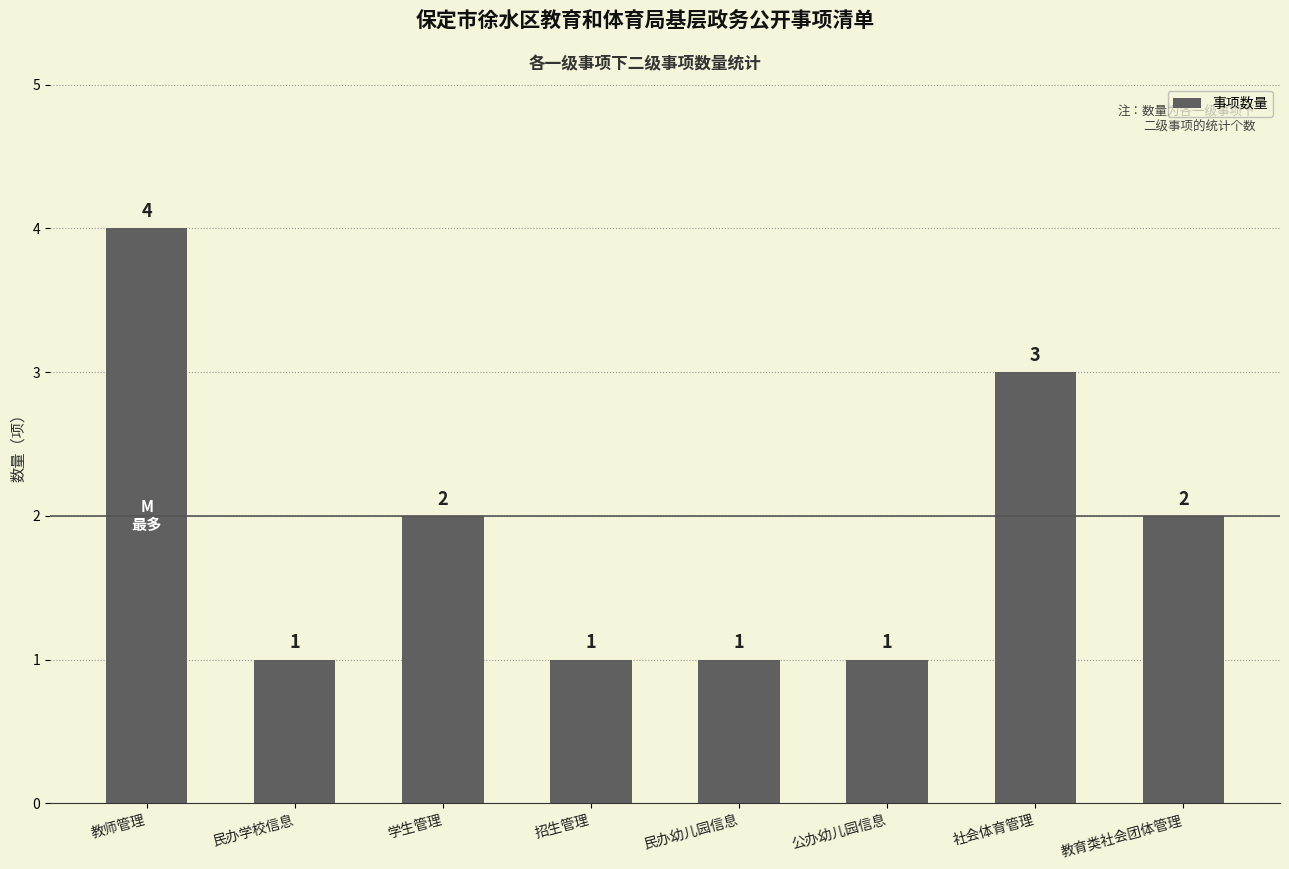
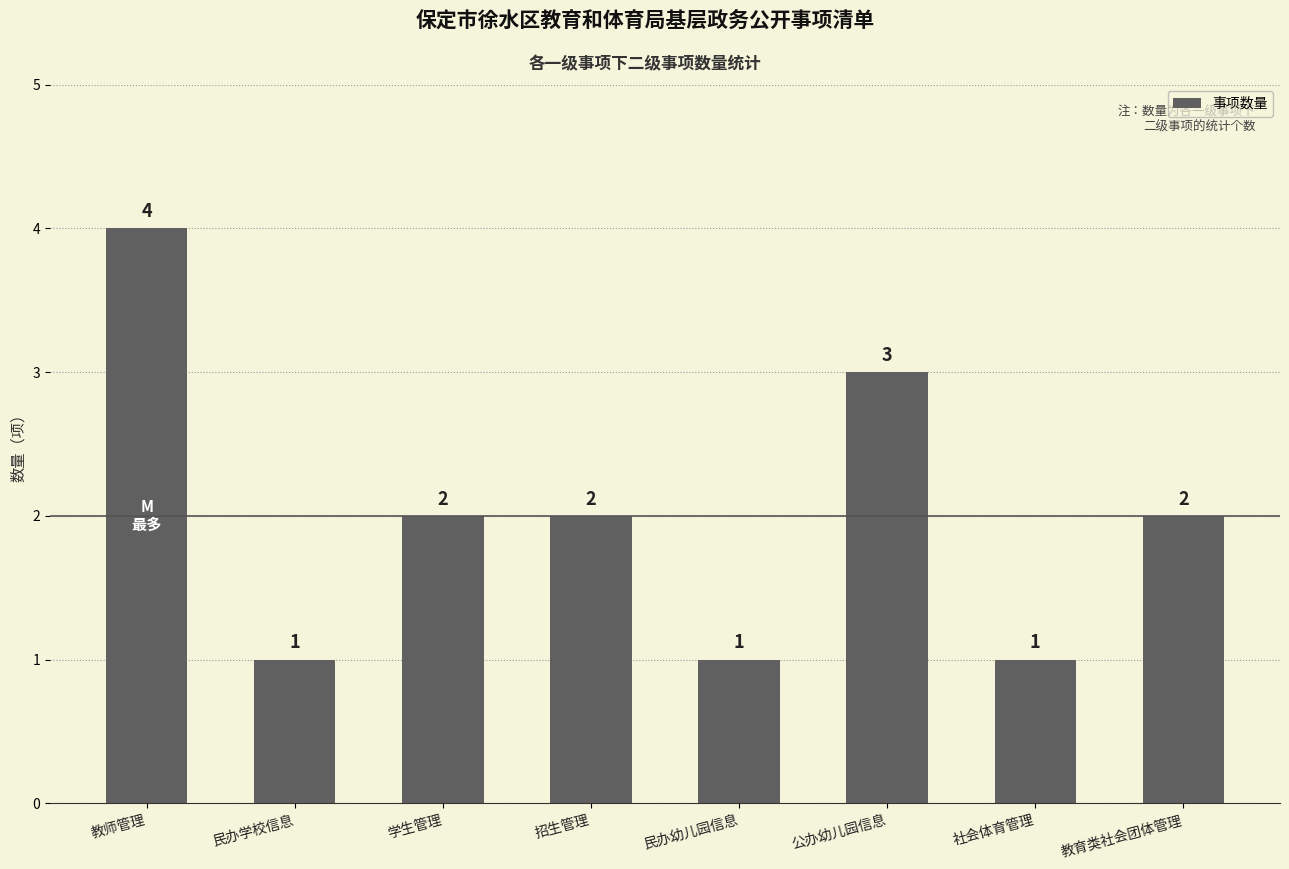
招生管理: 1 -> 2
公办幼儿园信息: 1 -> 3
社会体育管理: 3 -> 1
